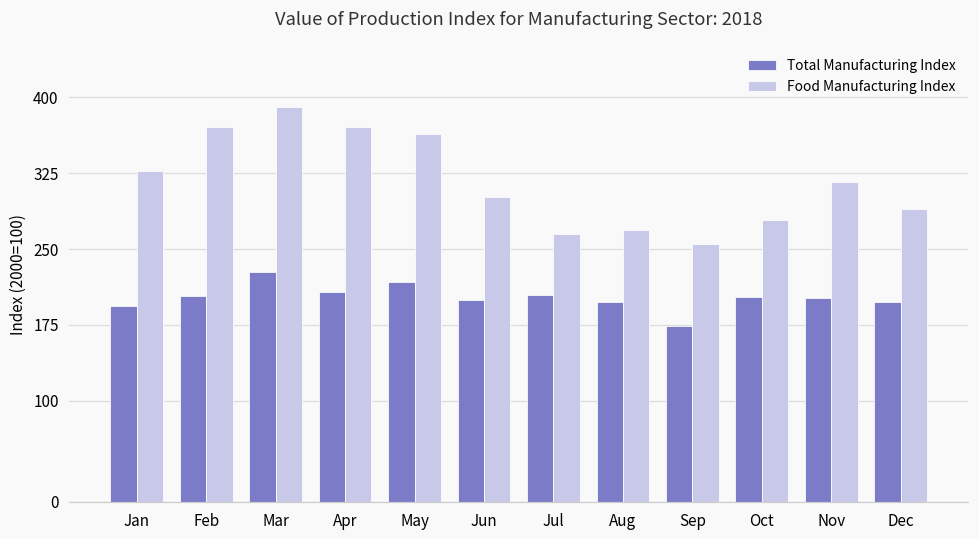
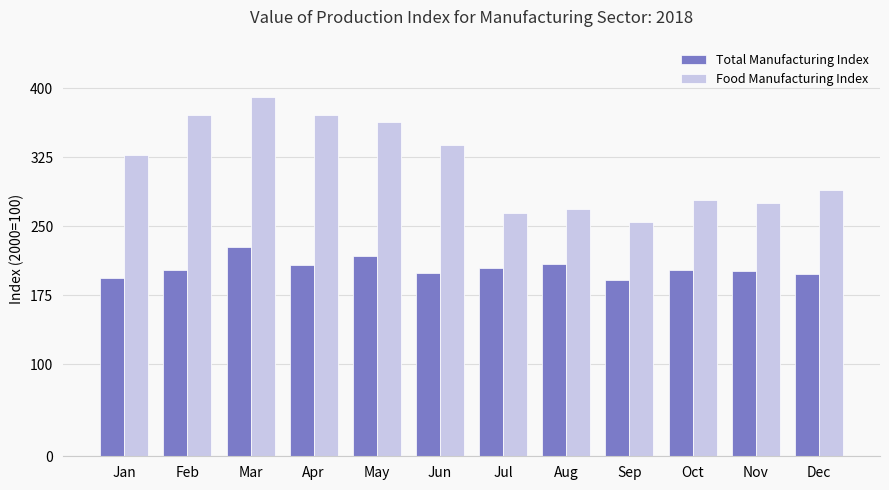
Food Manufacturing Index, Jun: 300 -> 340
Total Manufacturing Index, Aug: 200 -> 210
Total Manufacturing Index, Sep: 170 -> 190
Food Manufacturing Index, Nov: 320 -> 280
